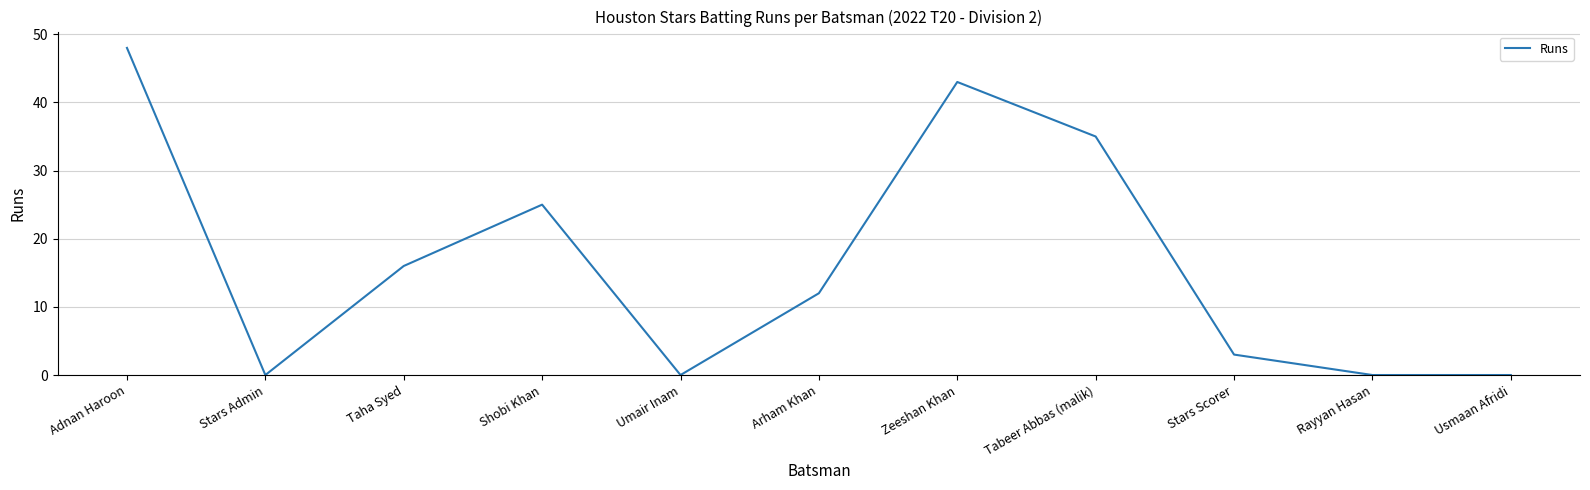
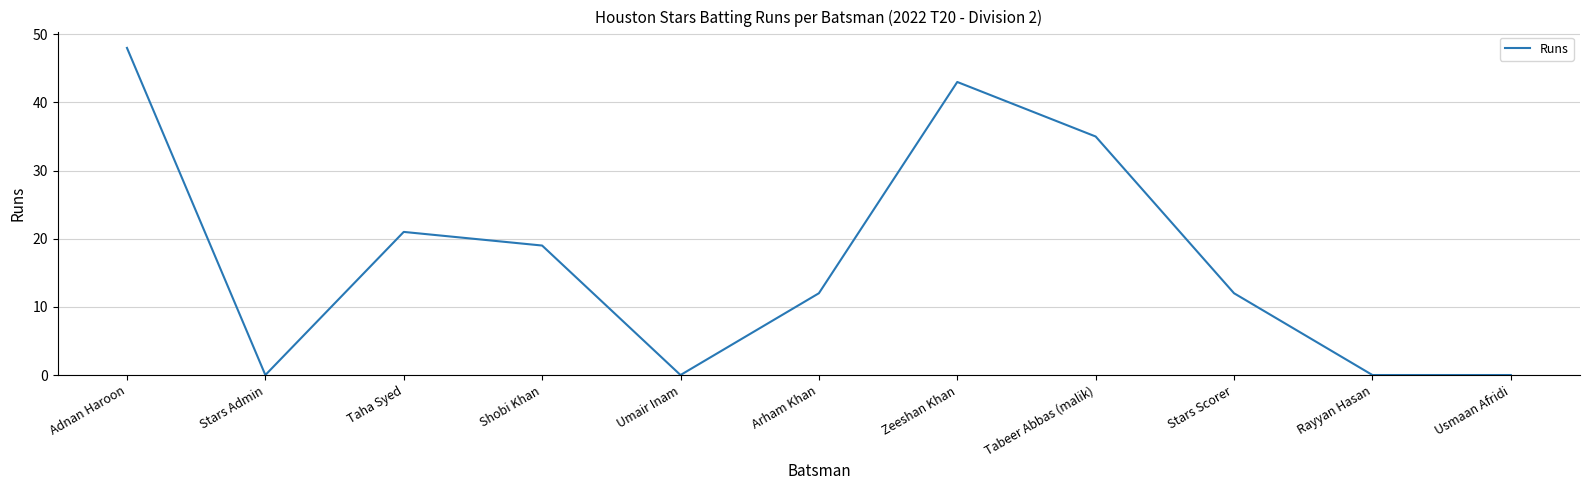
Taha Syed: 16 -> 21
Shobi Khan: 25 -> 19
Stars Scorer: 3 -> 12
